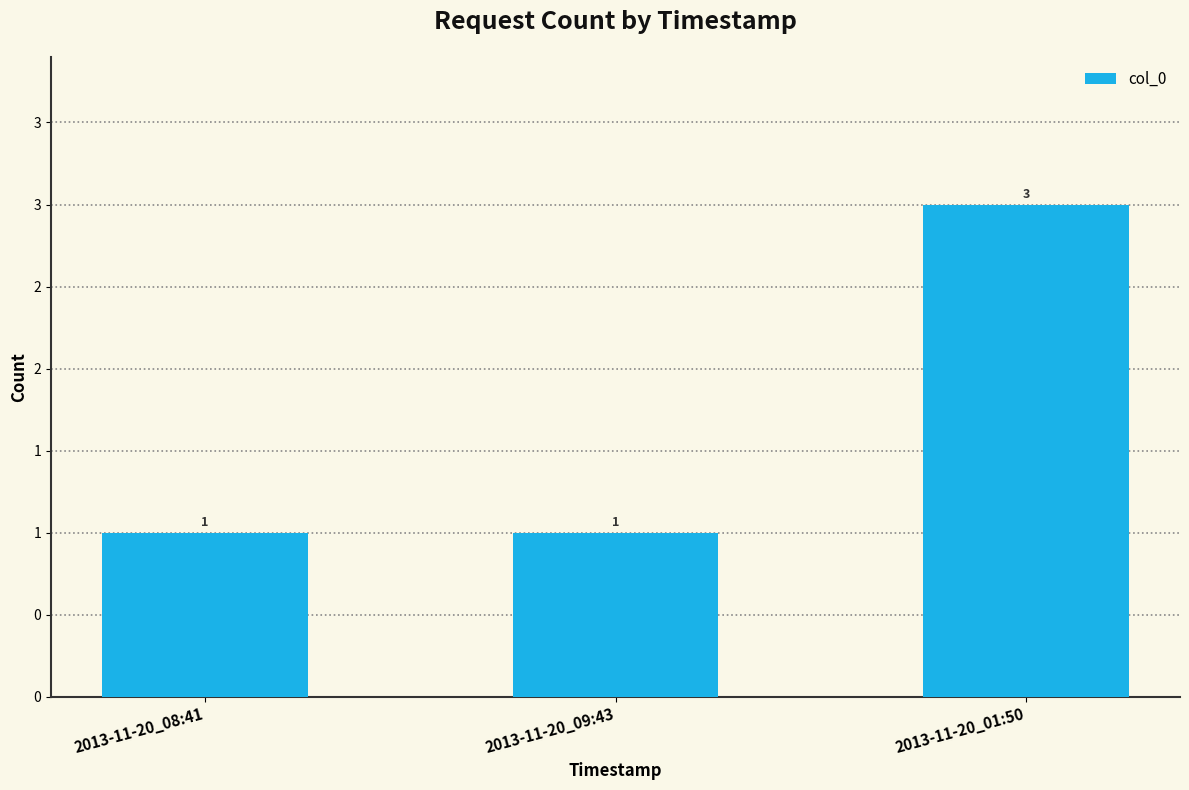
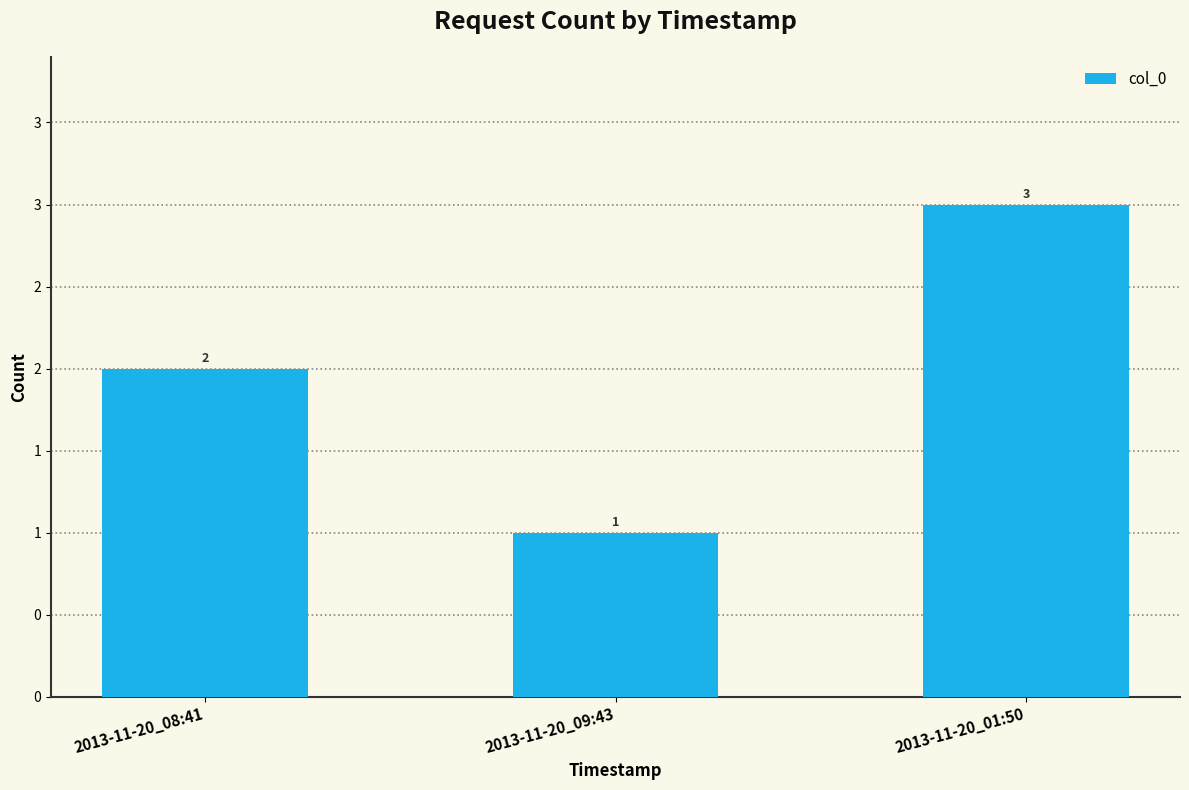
2013-11-20_08:41: 1 -> 2
